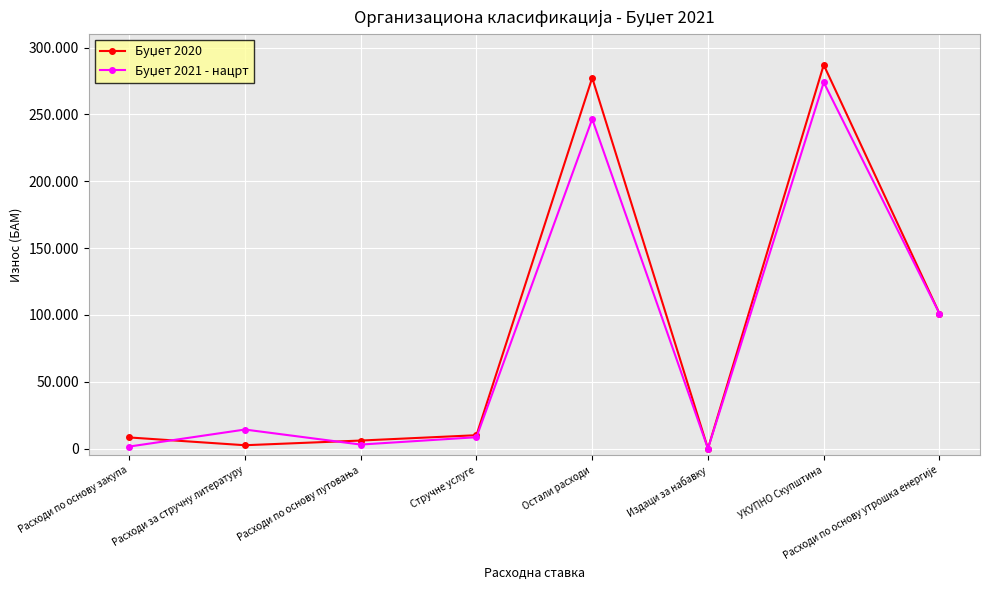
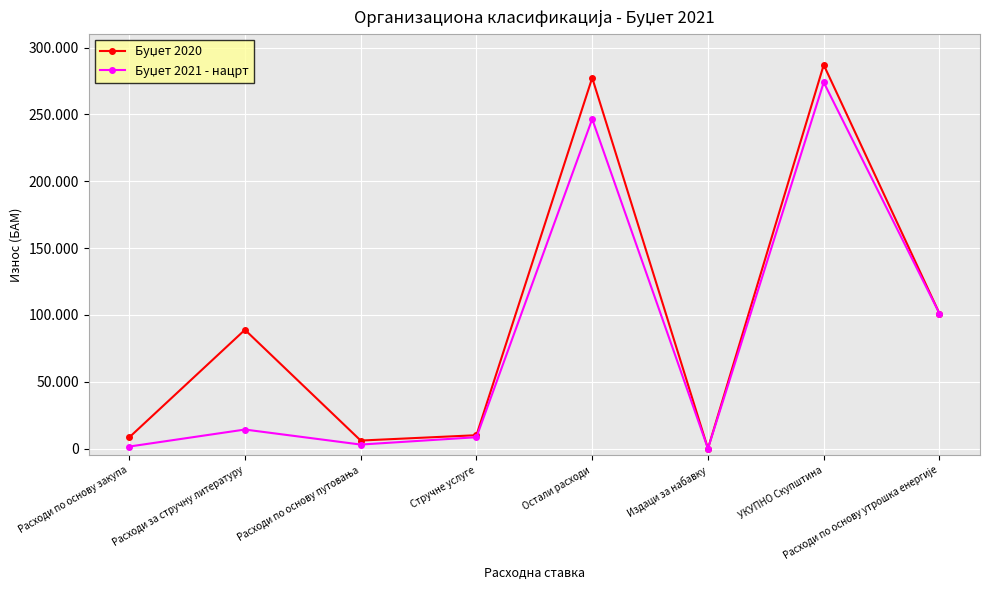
Буџет 2020, Расходи за стручну литературу: 3 -> 89
